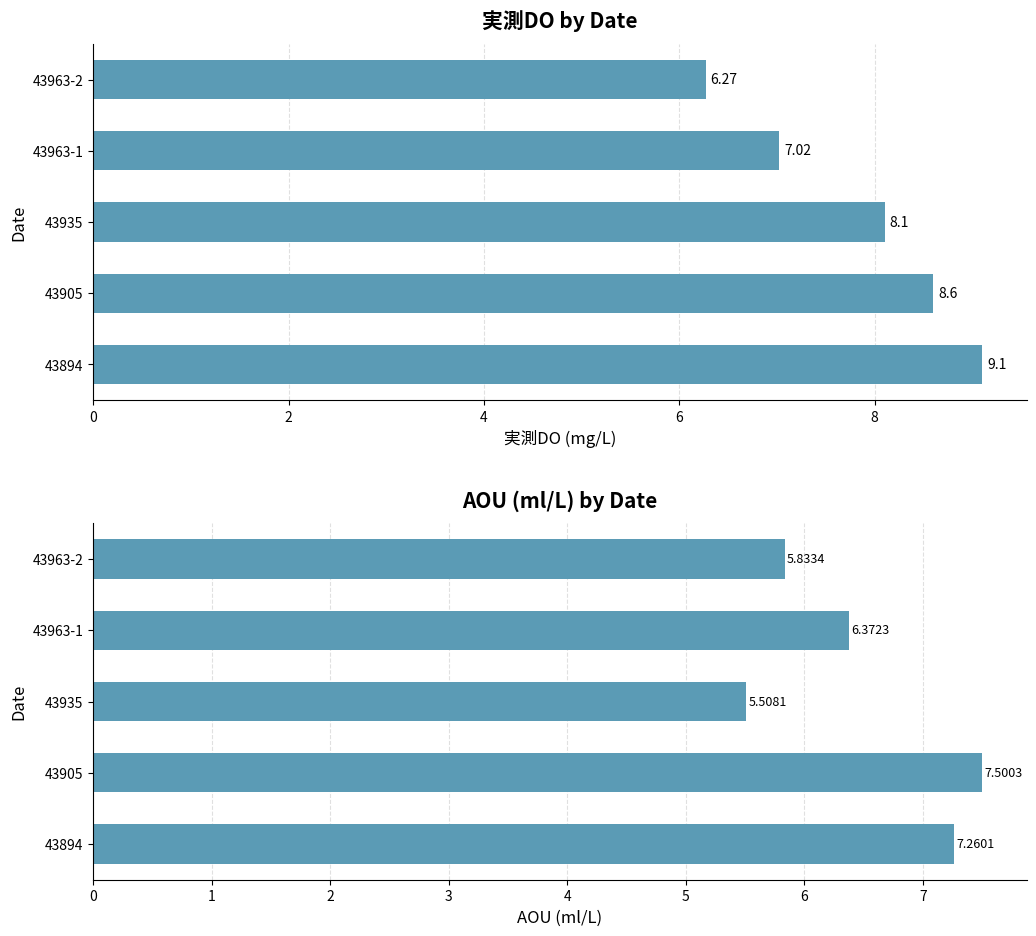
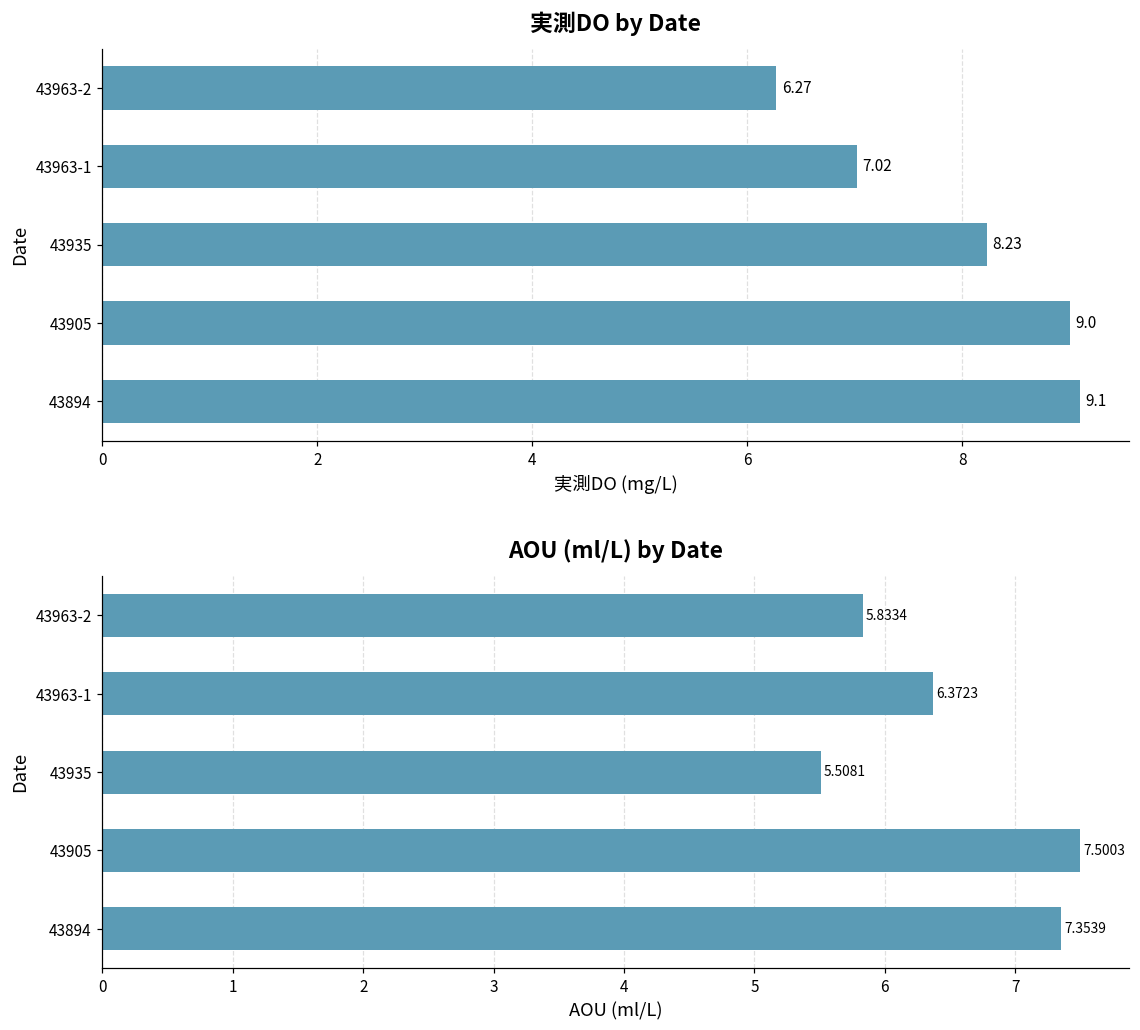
実測DO by Date, 43935: 8.1 -> 8.23
実測DO by Date, 43905: 8.6 -> 9.0
AOU (ml/L) by Date, 43894: 7.2601 -> 7.3539
